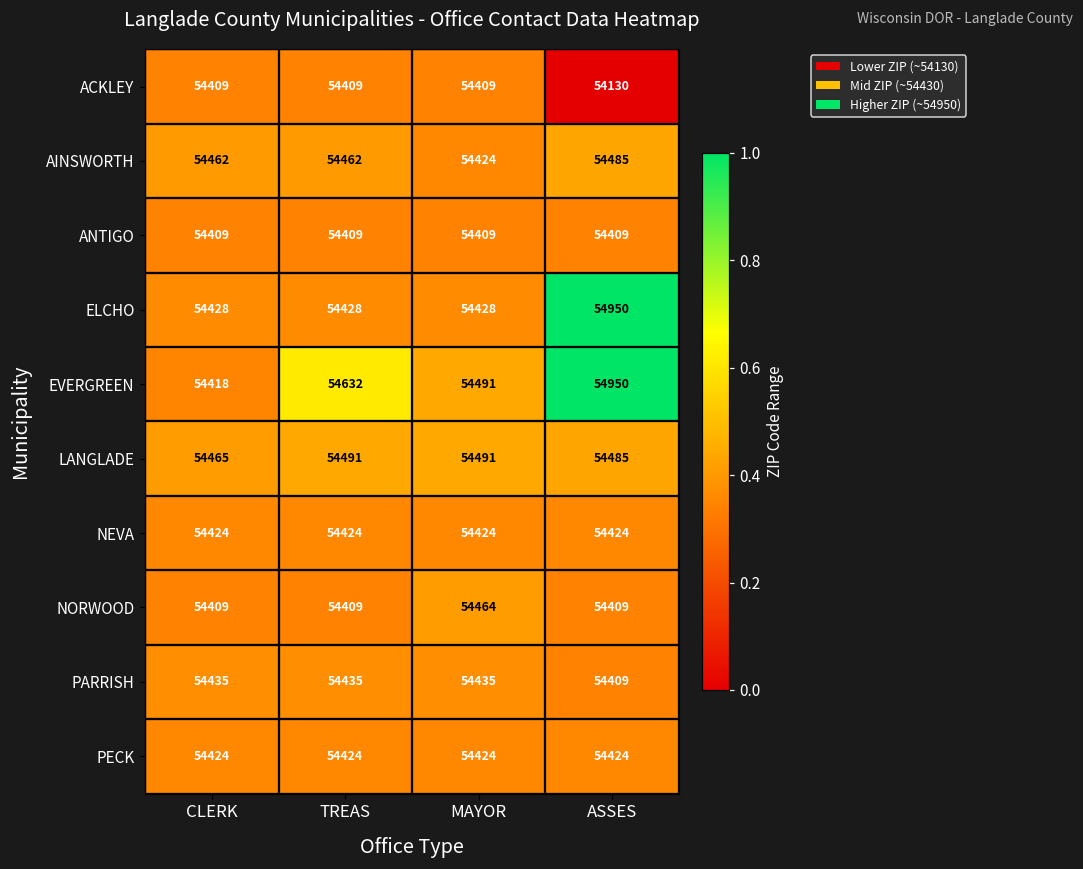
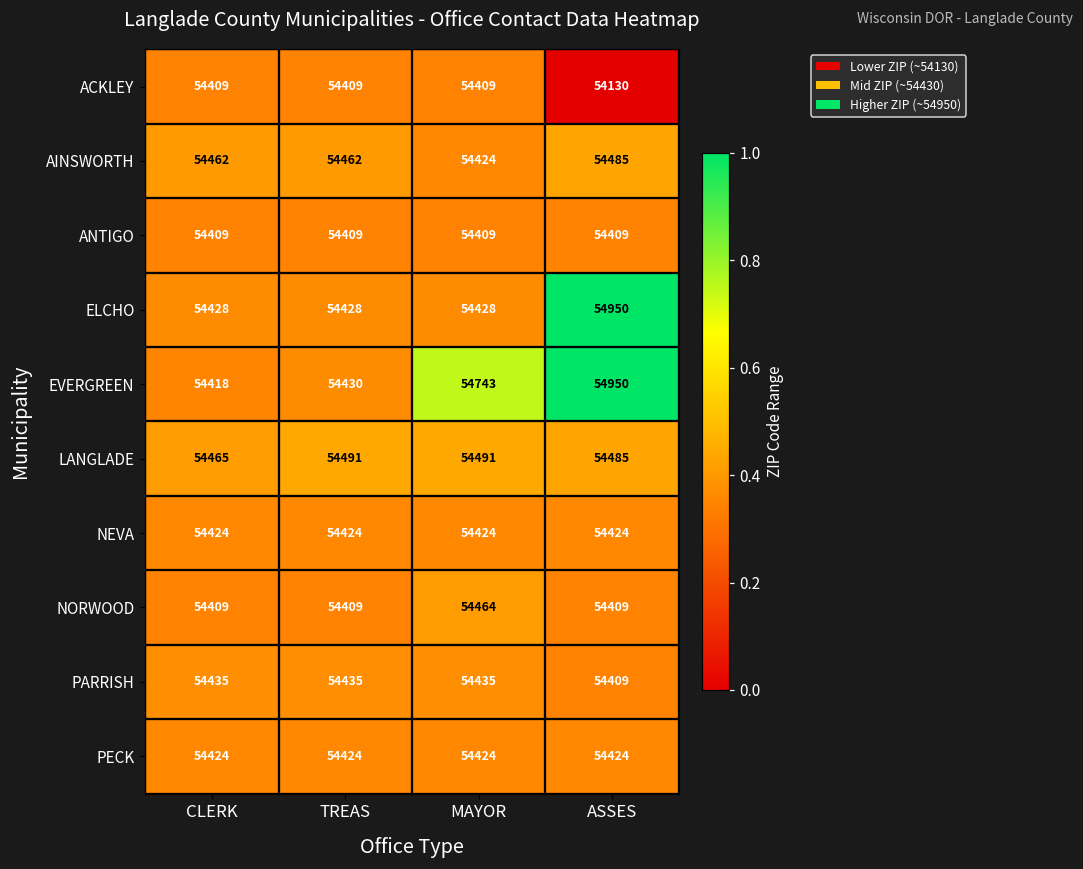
EVERGREEN, TREAS: 54632 -> 54430
EVERGREEN, MAYOR: 54491 -> 54743
